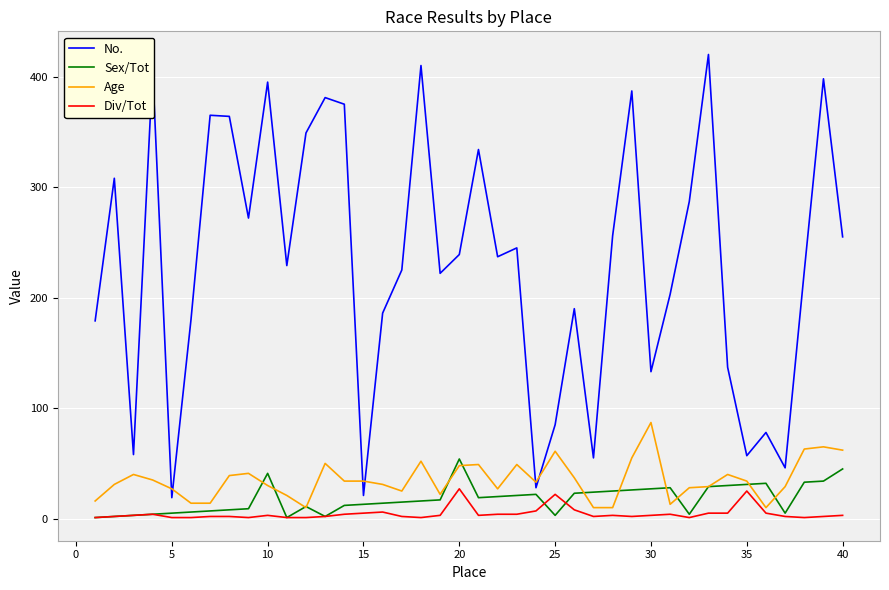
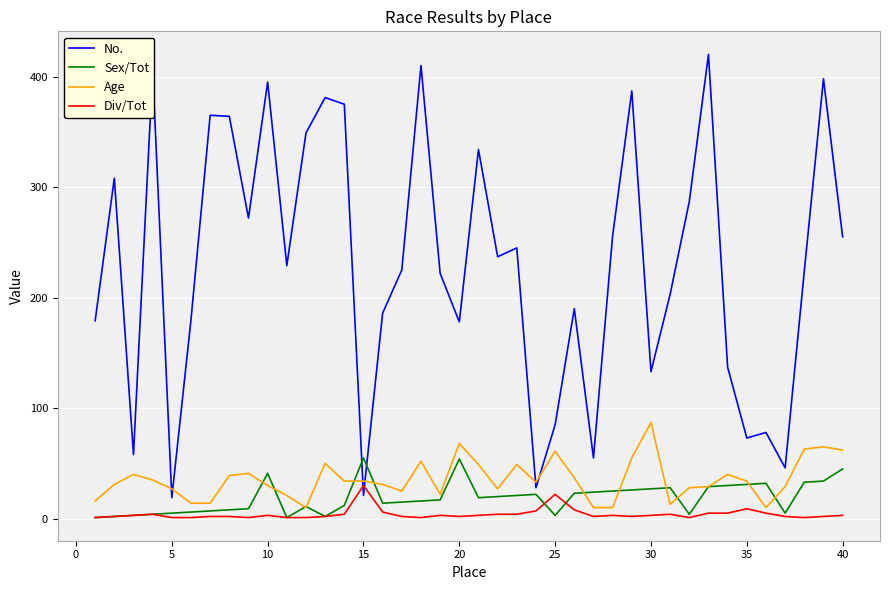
Sex/Tot, 15: 13 -> 55
Div/Tot, 15: 5 -> 30
No., 20: 239 -> 178
Age, 20: 48 -> 68
Div/Tot, 20: 27 -> 2
No., 35: 57 -> 73
Div/Tot, 35: 25 -> 9
